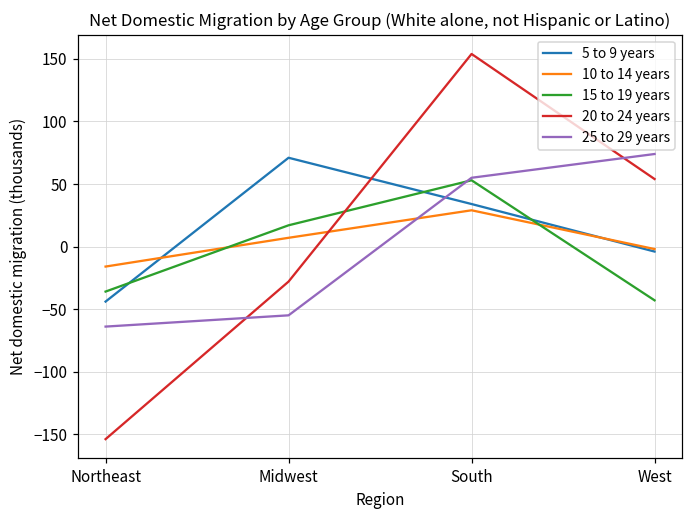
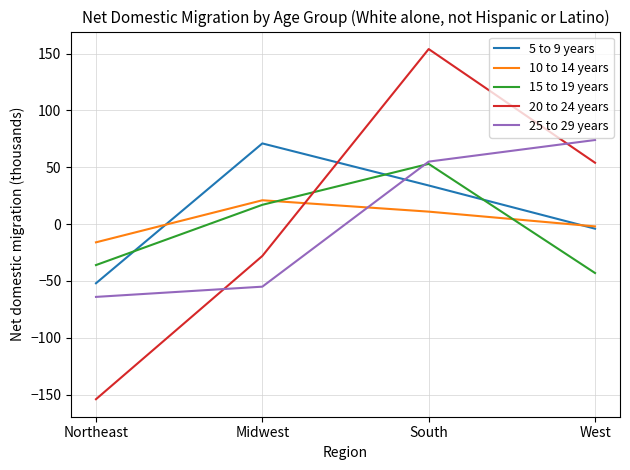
5 to 9 years, Northeast: -44 -> -52
10 to 14 years, Midwest: 7 -> 21
10 to 14 years, South: 29 -> 11
